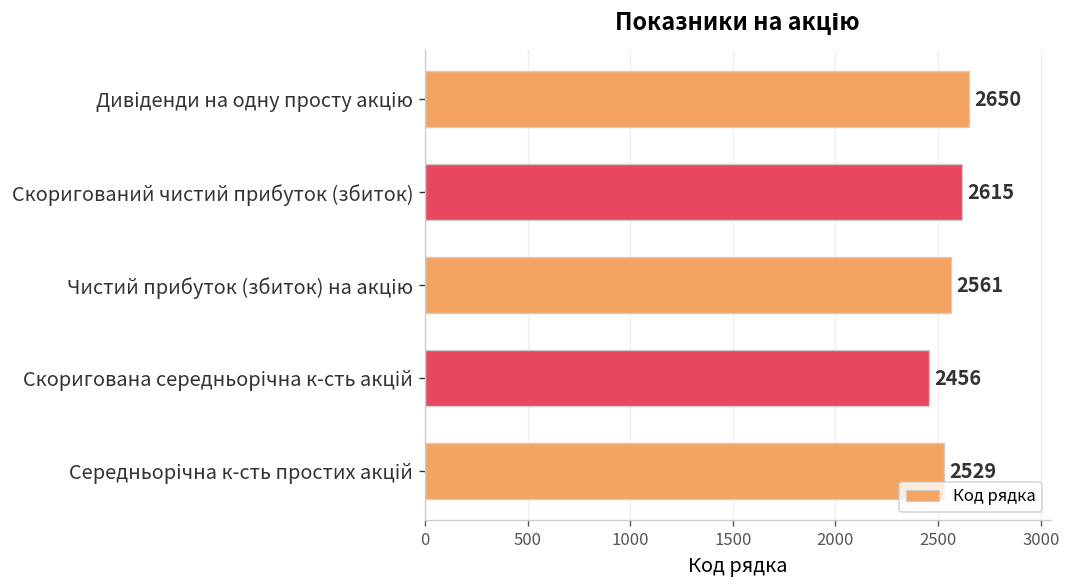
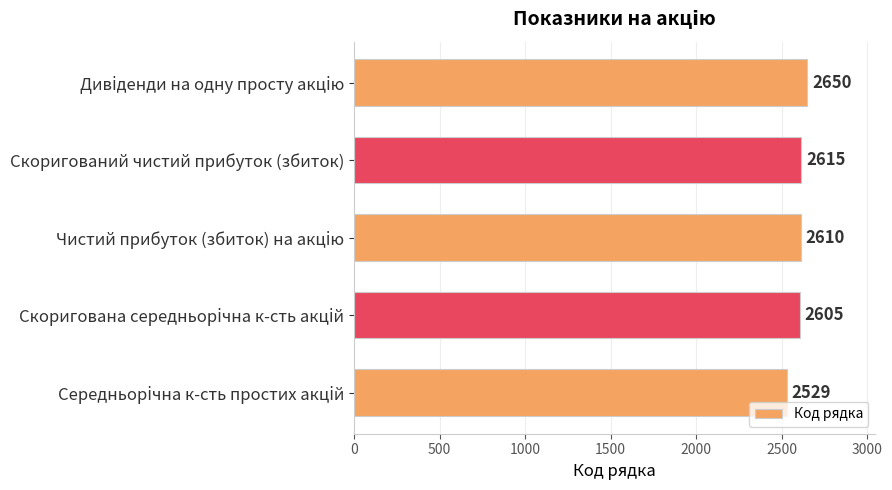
Чистий прибуток (збиток) на акцію: 2561 -> 2610
Скоригована середньорічна к-сть акцій: 2456 -> 2605
